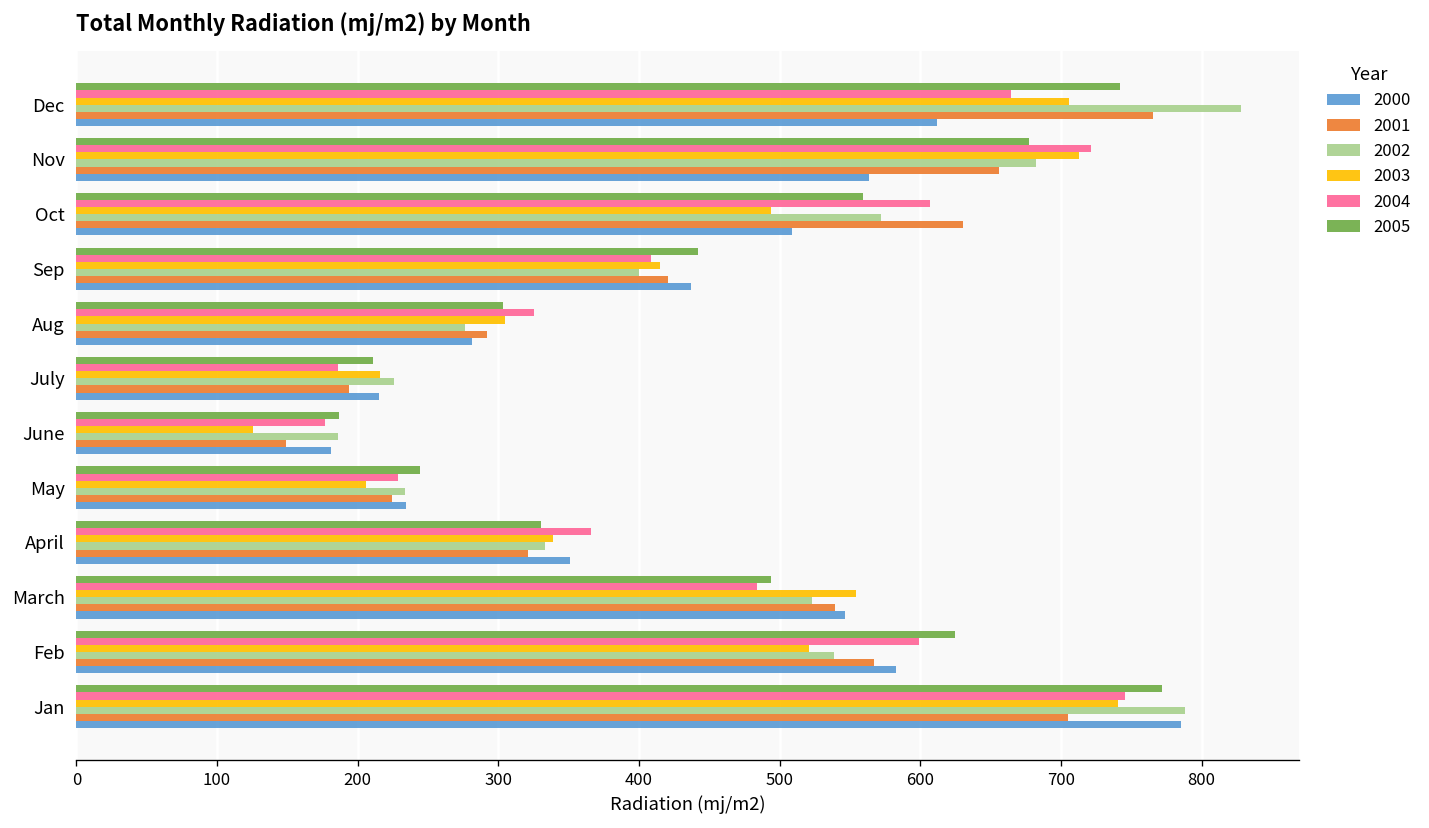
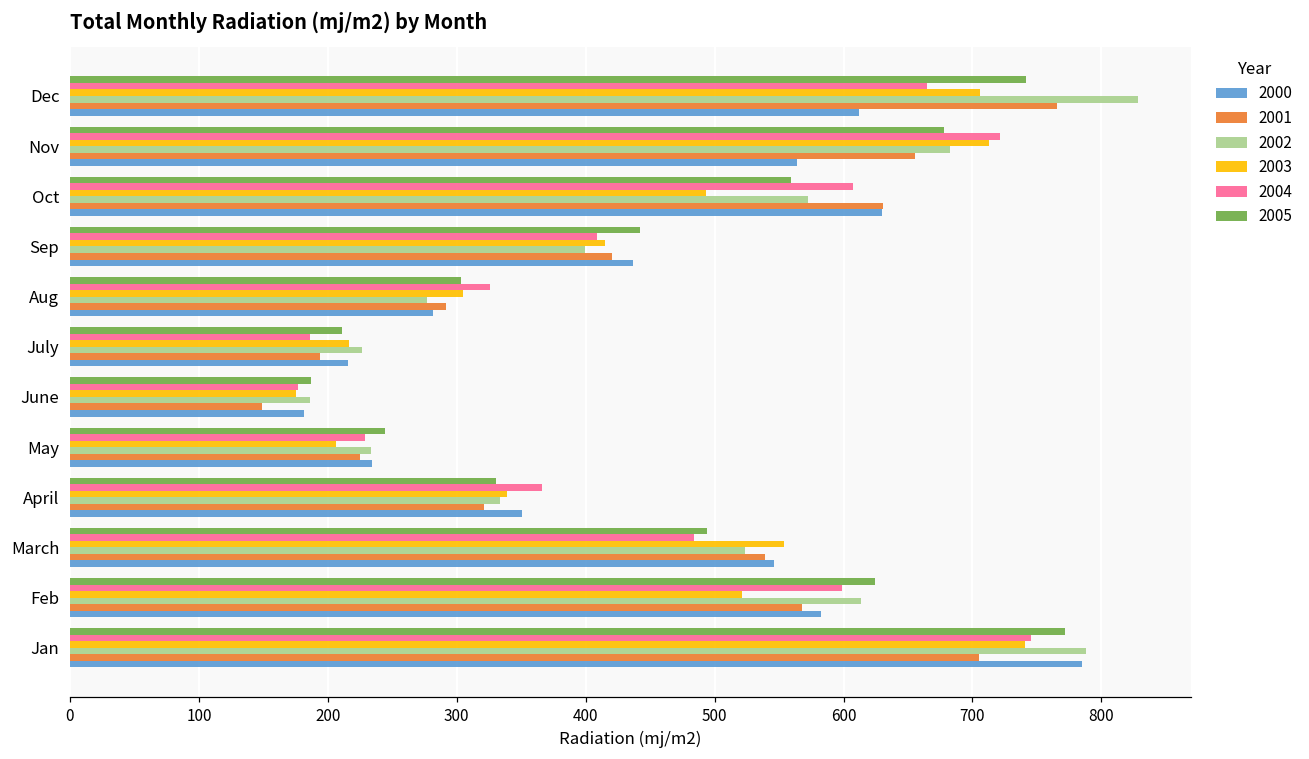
2000, Oct: 509 -> 630
2003, June: 126 -> 175
2002, Feb: 538 -> 614
